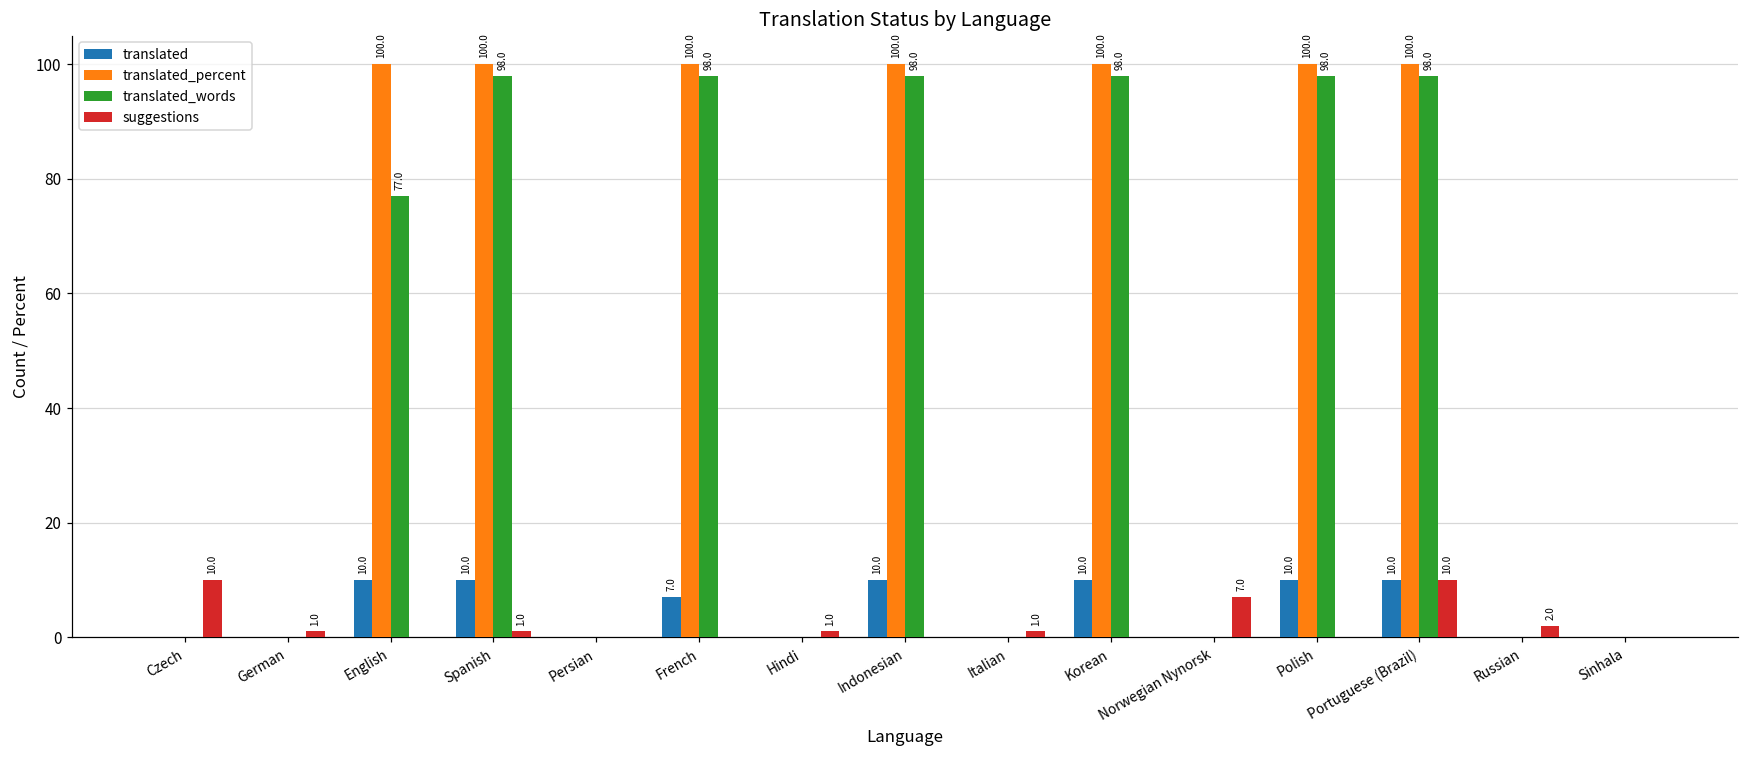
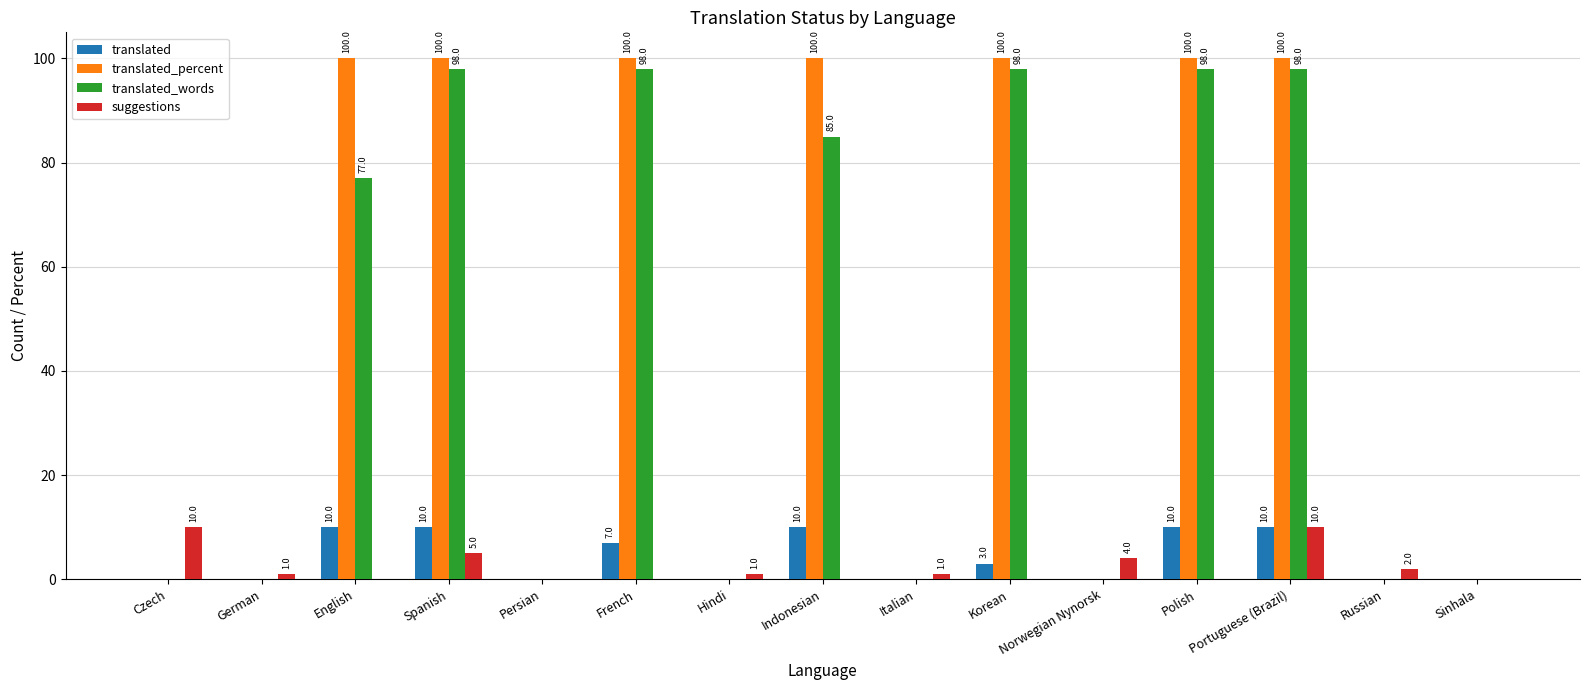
suggestions, Spanish: 1.0 -> 5.0
translated_words, Indonesian: 98.0 -> 85.0
translated, Korean: 10.0 -> 3.0
suggestions, Norwegian Nynorsk: 7.0 -> 4.0
